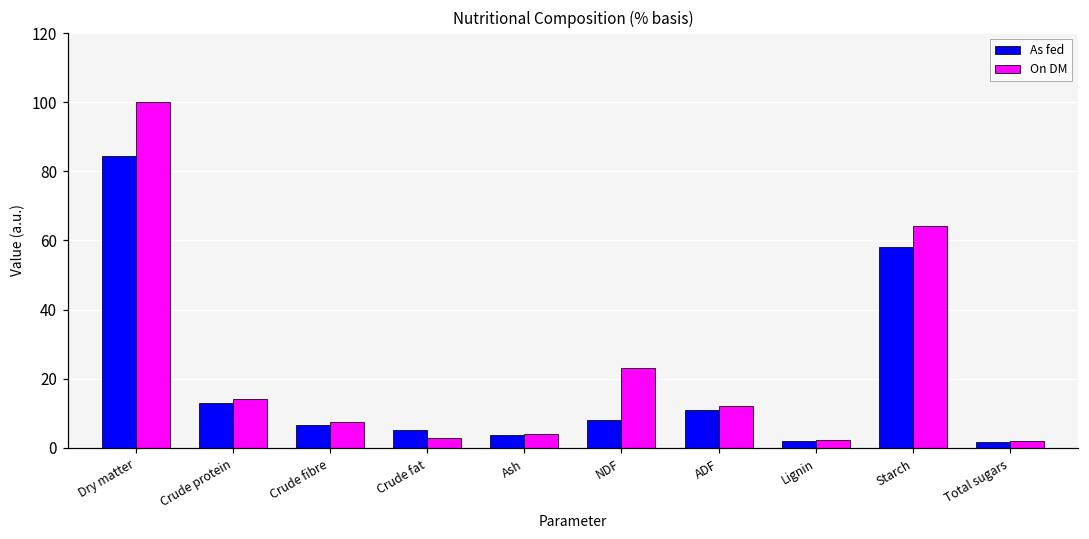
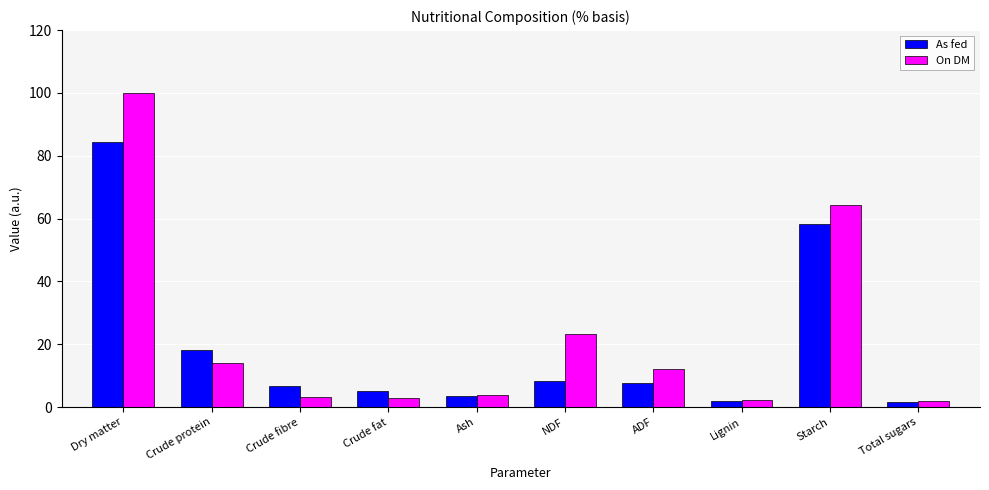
As fed, Crude protein: 13 -> 18
On DM, Crude fibre: 7 -> 3
As fed, ADF: 11 -> 8
